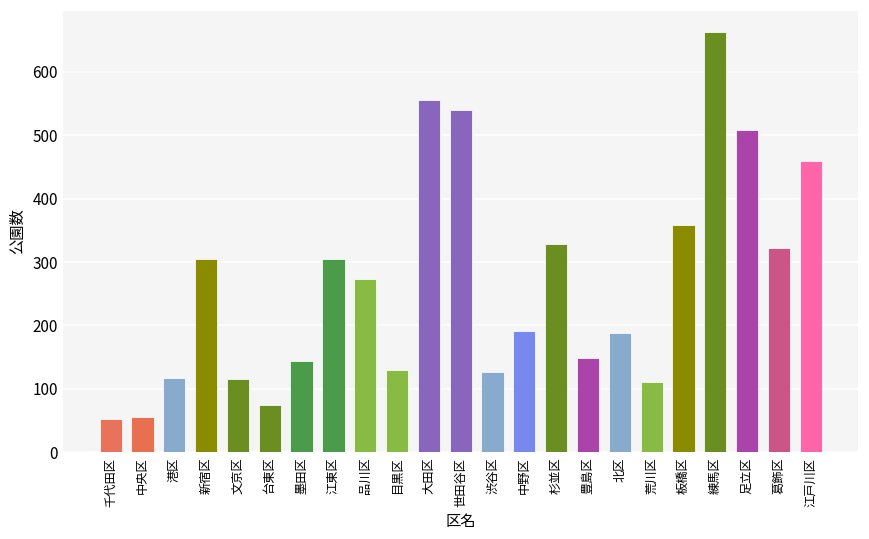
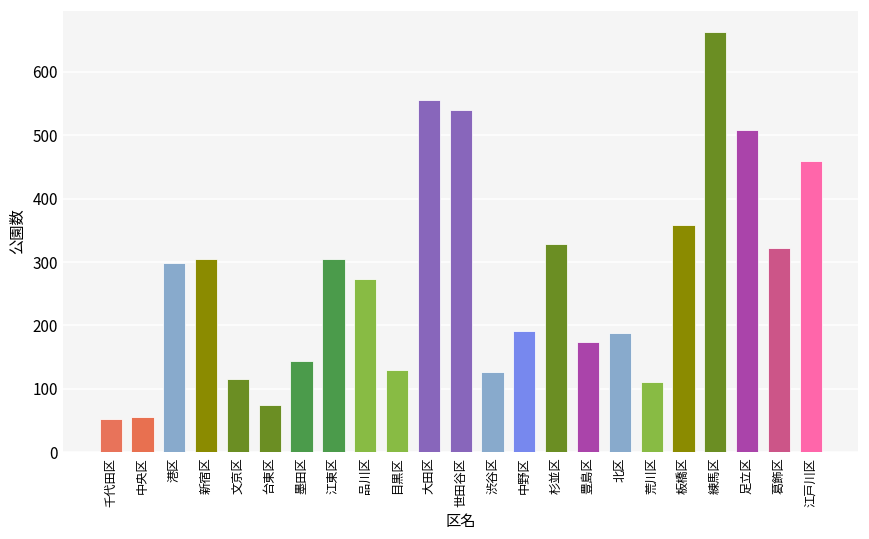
港区: 120 -> 300
豊島区: 150 -> 170
